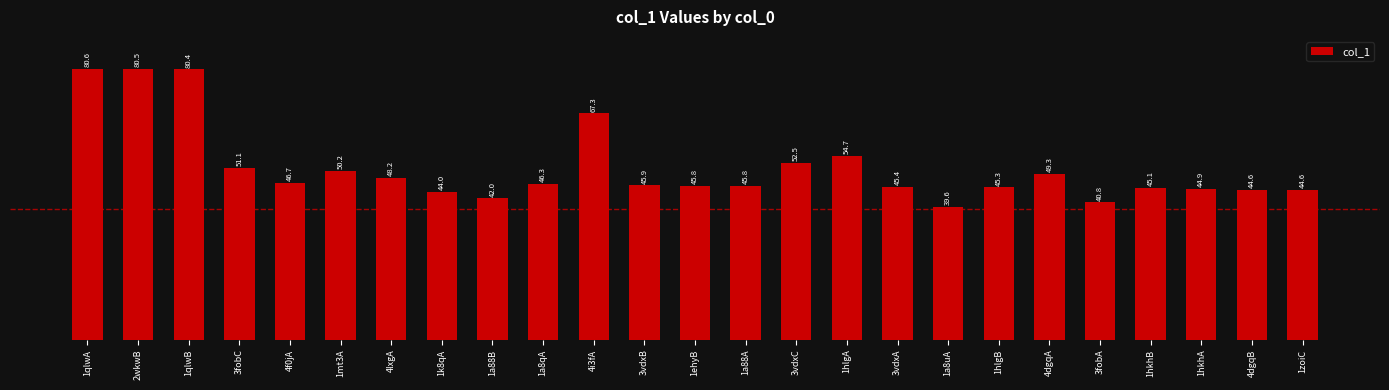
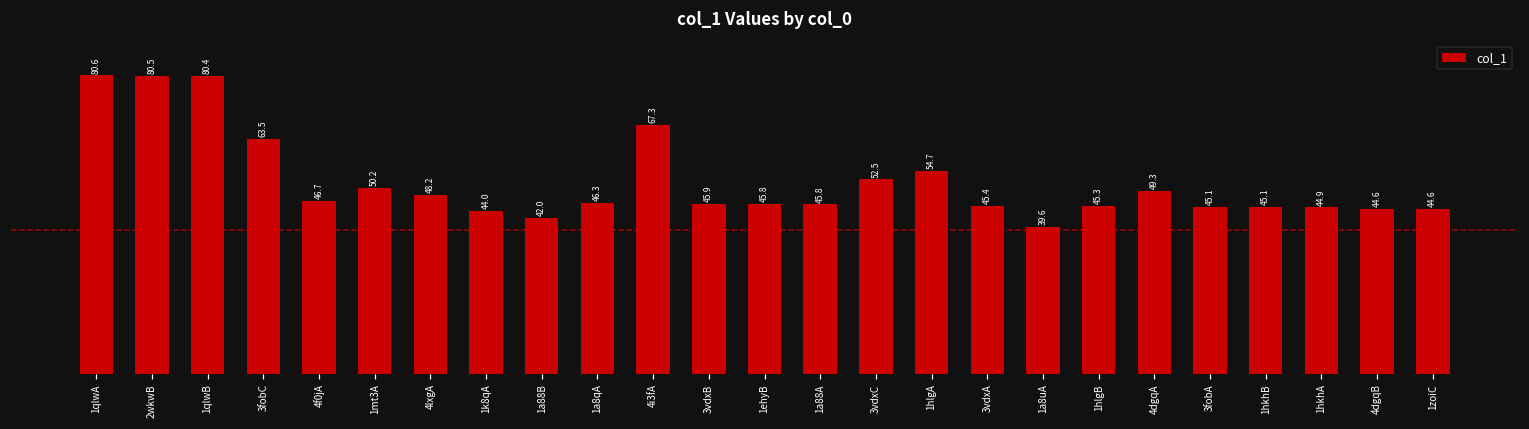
3fobC: 51.1 -> 63.5
3fobA: 40.8 -> 45.1
